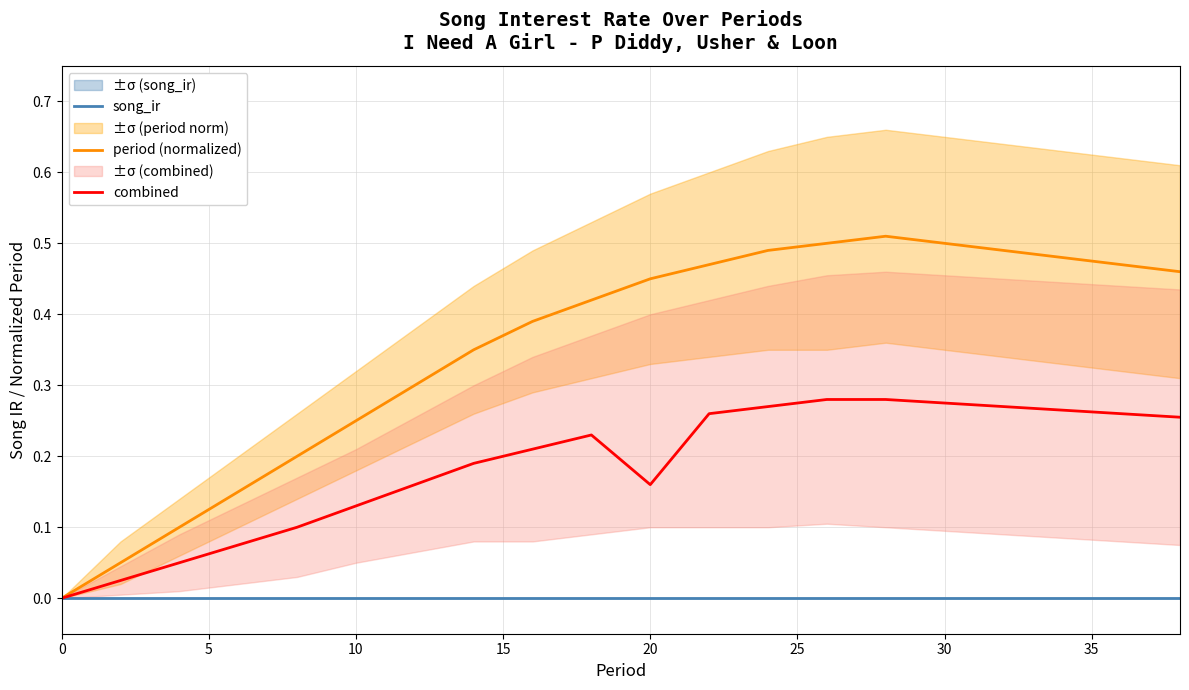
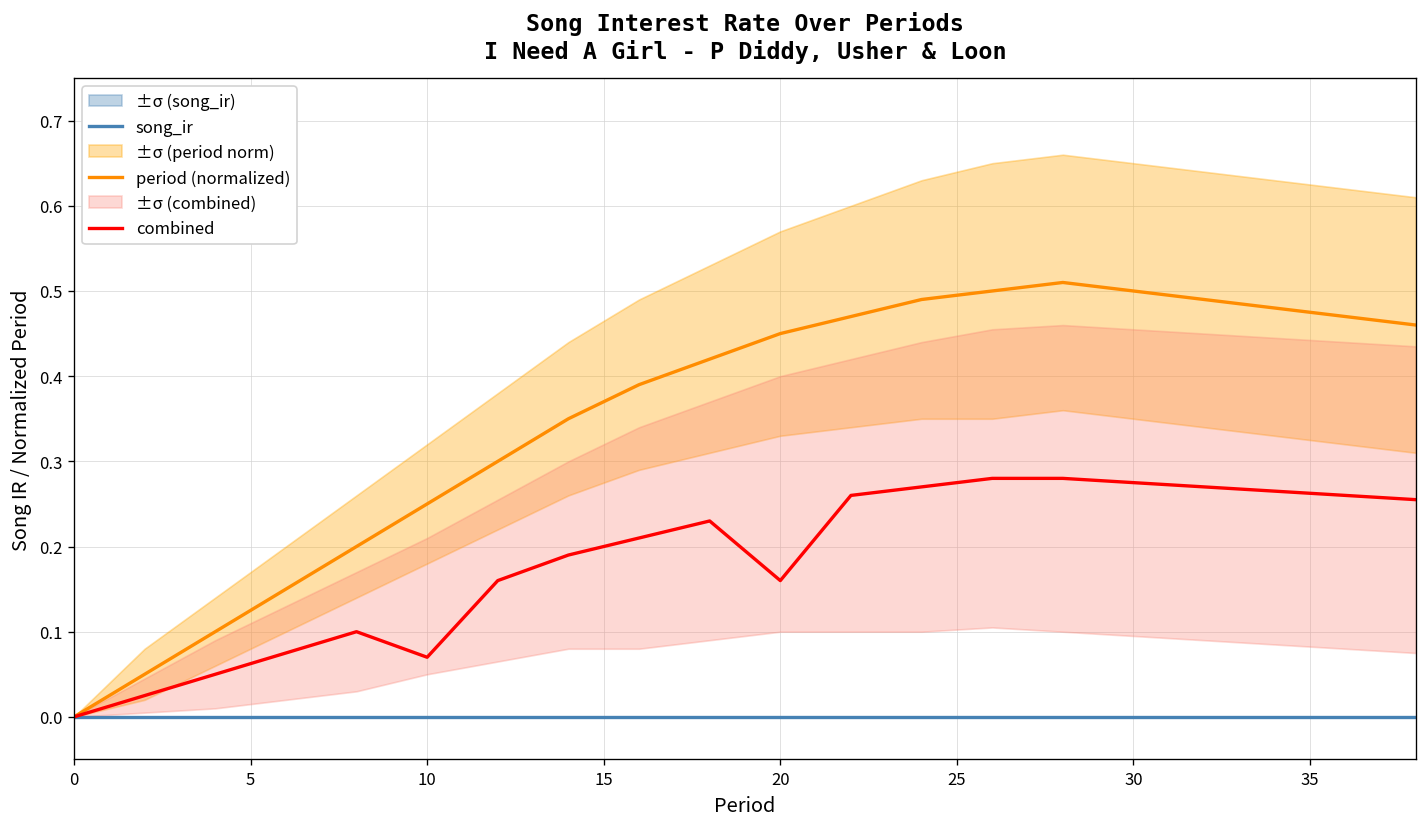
combined, 10: 0.13 -> 0.07
